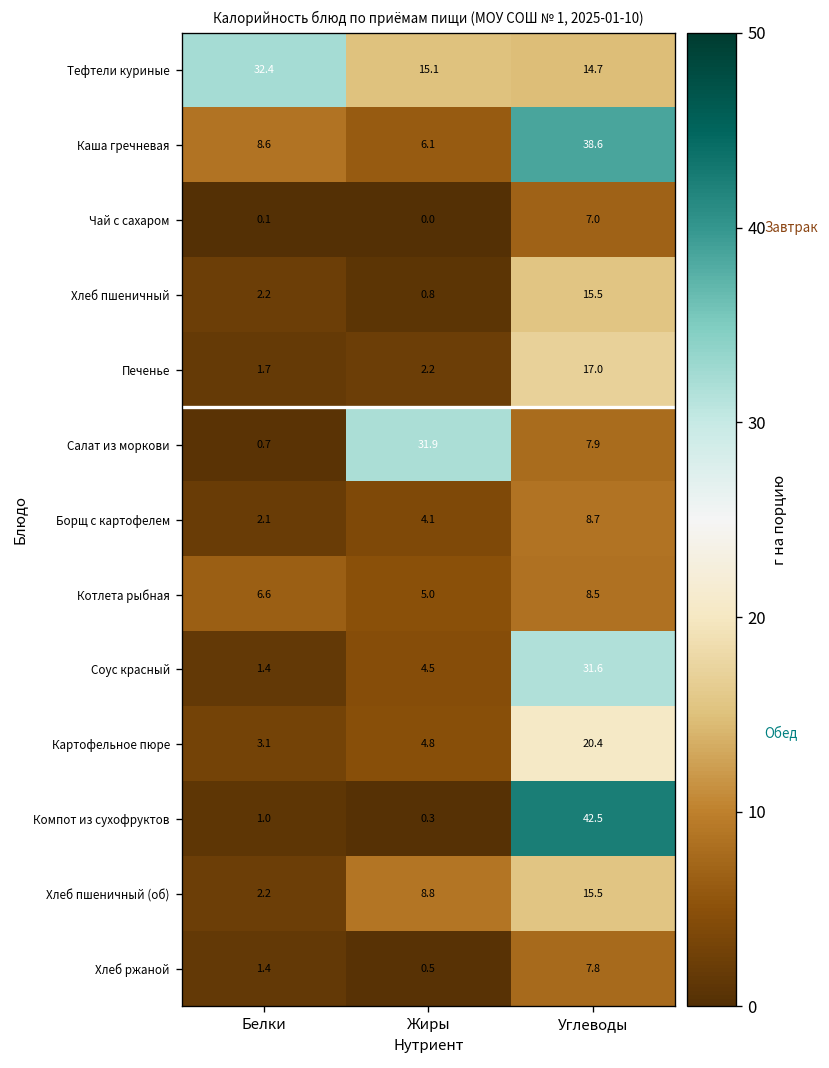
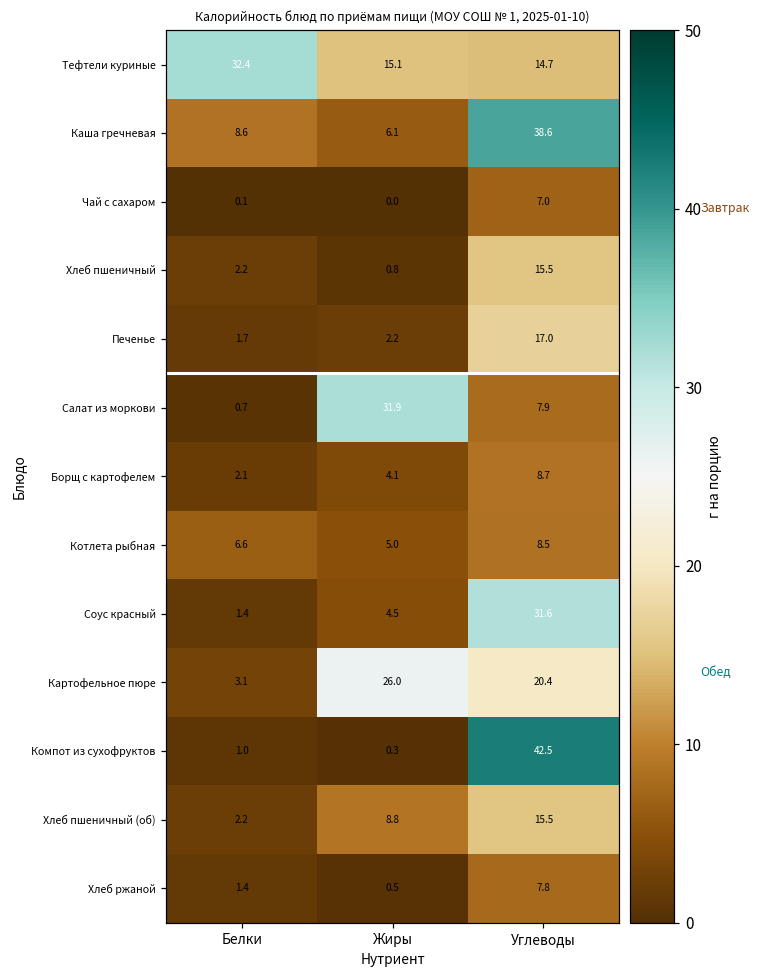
Картофельное пюре, Жиры: 4.8 -> 26.0
